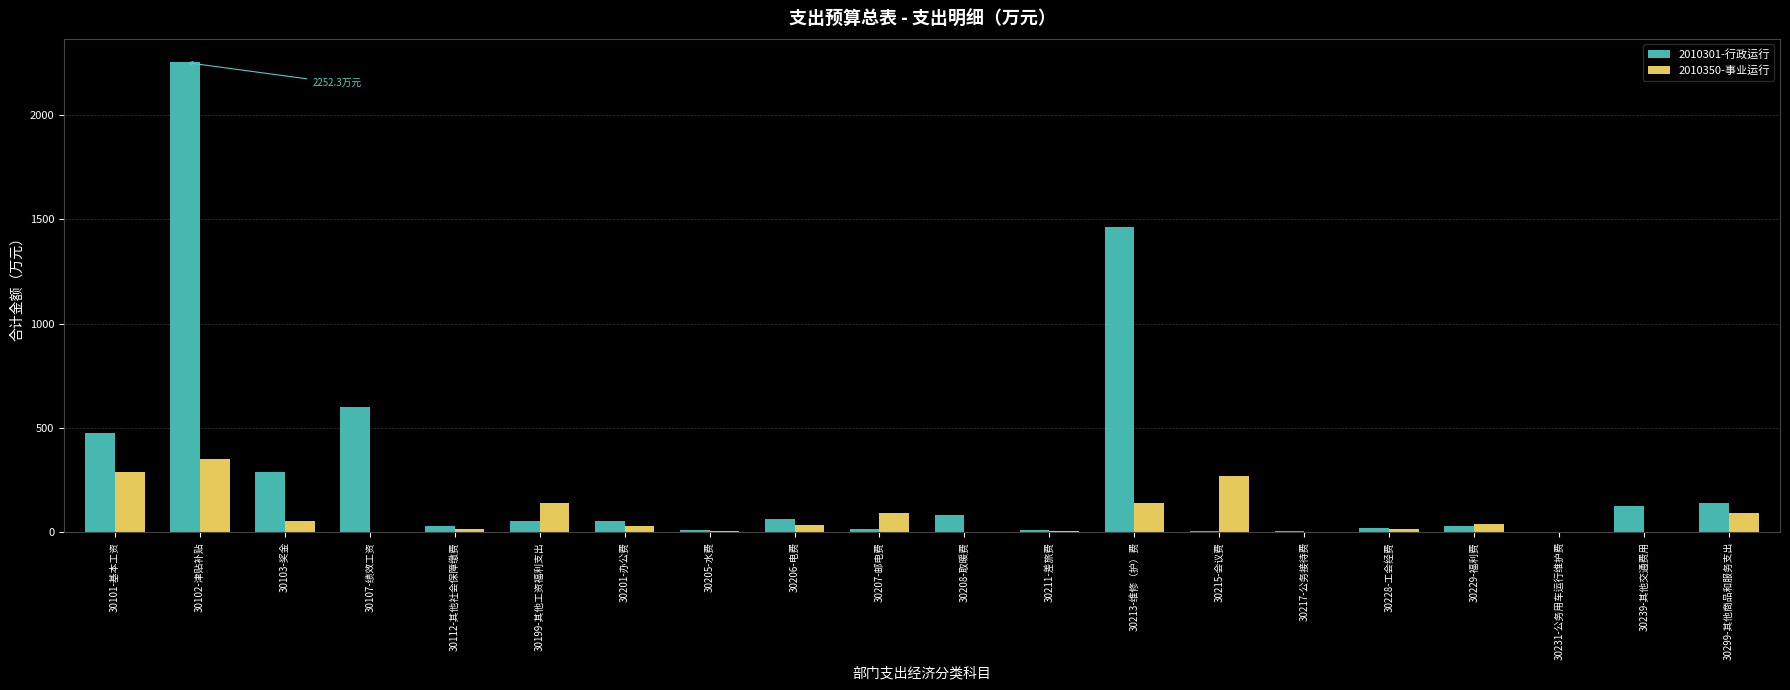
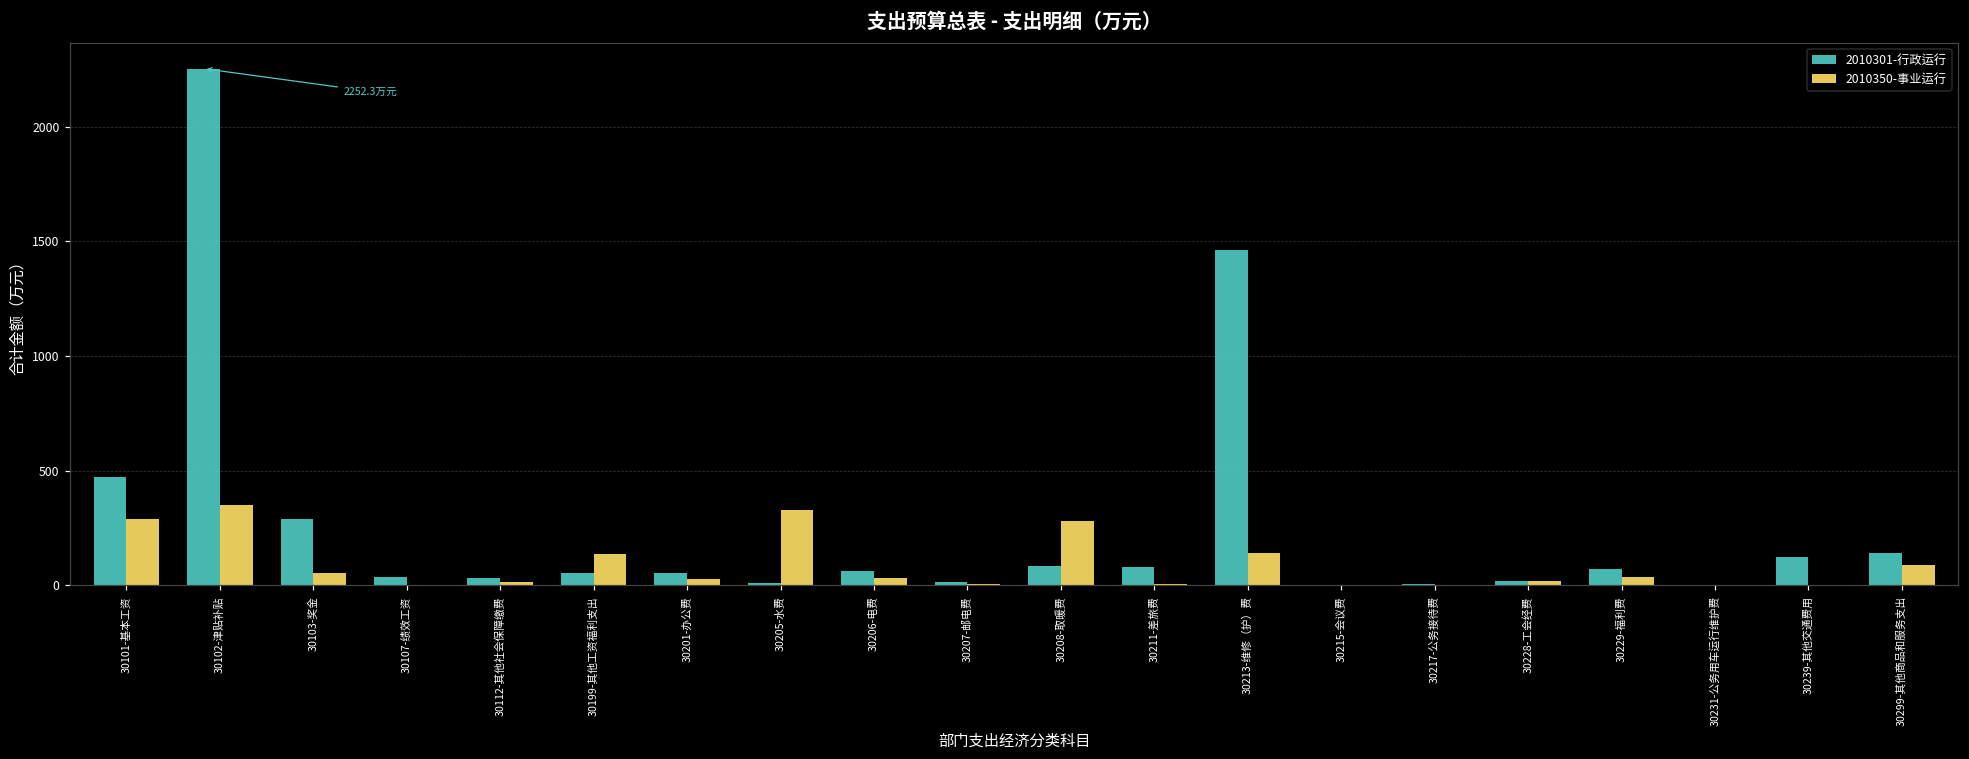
2010301-行政运行, 30107-绩效工资: 600 -> 40
2010350-事业运行, 30205-水费: 0 -> 330
2010350-事业运行, 30207-邮电费: 90 -> 10
2010350-事业运行, 30208-取暖费: 0 -> 280
2010301-行政运行, 30211-差旅费: 10 -> 80
2010350-事业运行, 30215-会议费: 270 -> 0
2010301-行政运行, 30229-福利费: 30 -> 70
